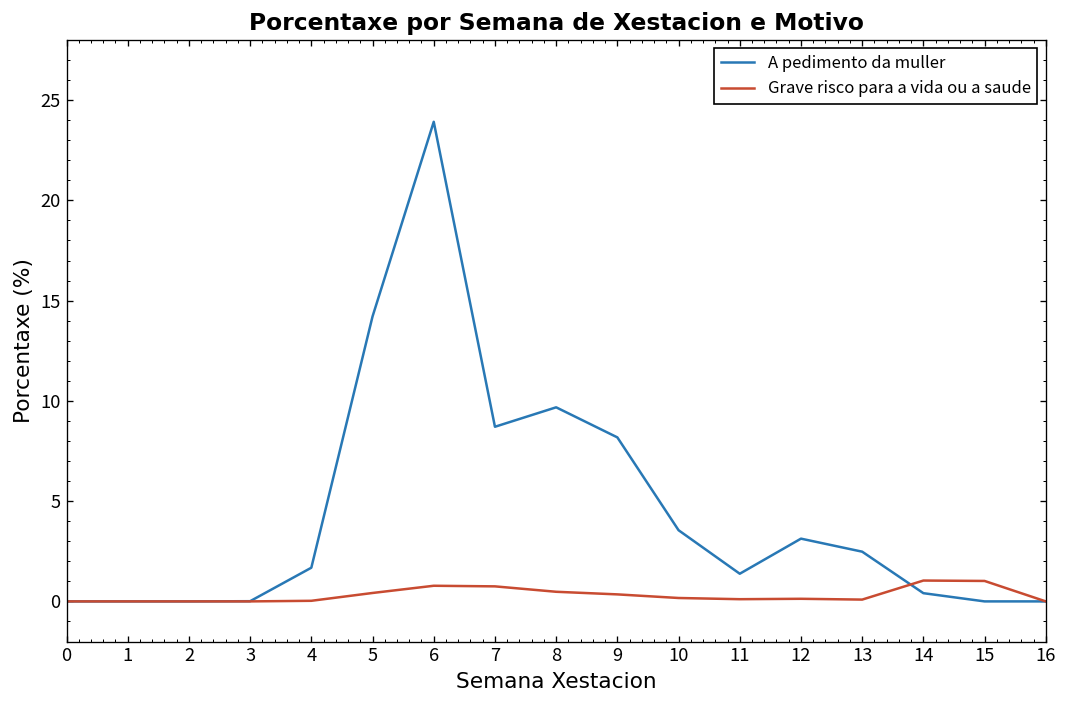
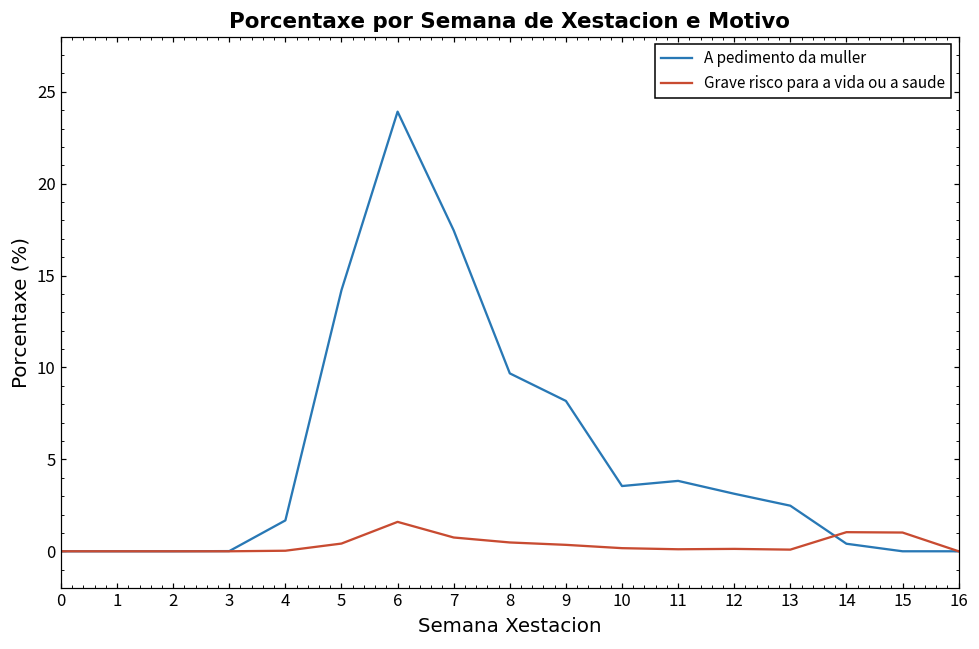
Grave risco para a vida ou a saude, 6: 0.8 -> 1.6
A pedimento da muller, 7: 8.7 -> 17.5
A pedimento da muller, 11: 1.4 -> 3.8
